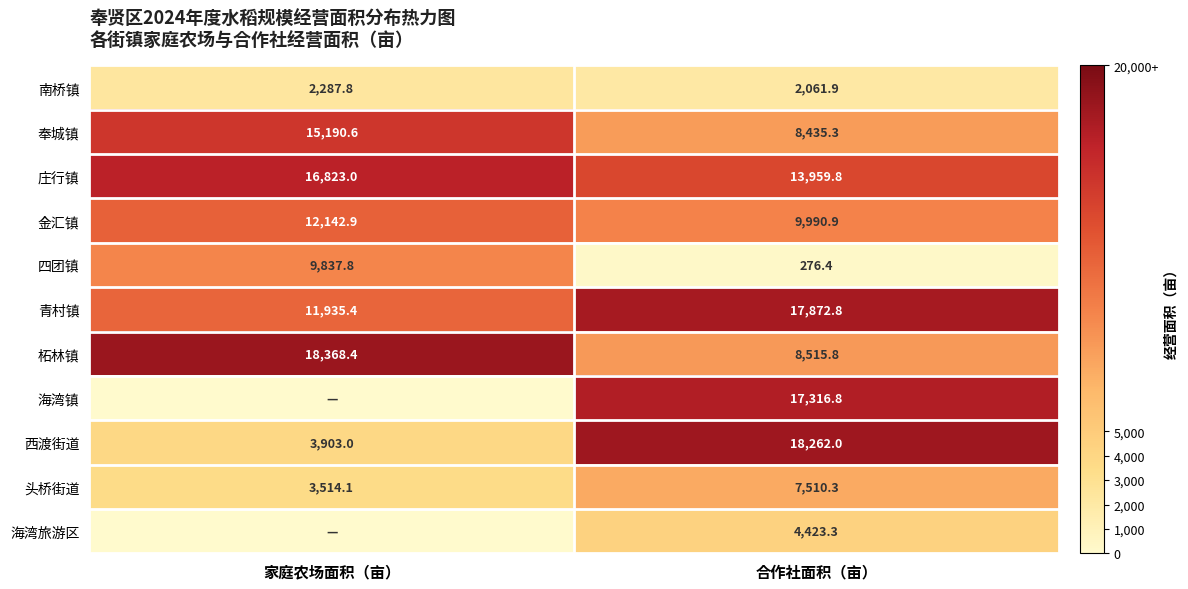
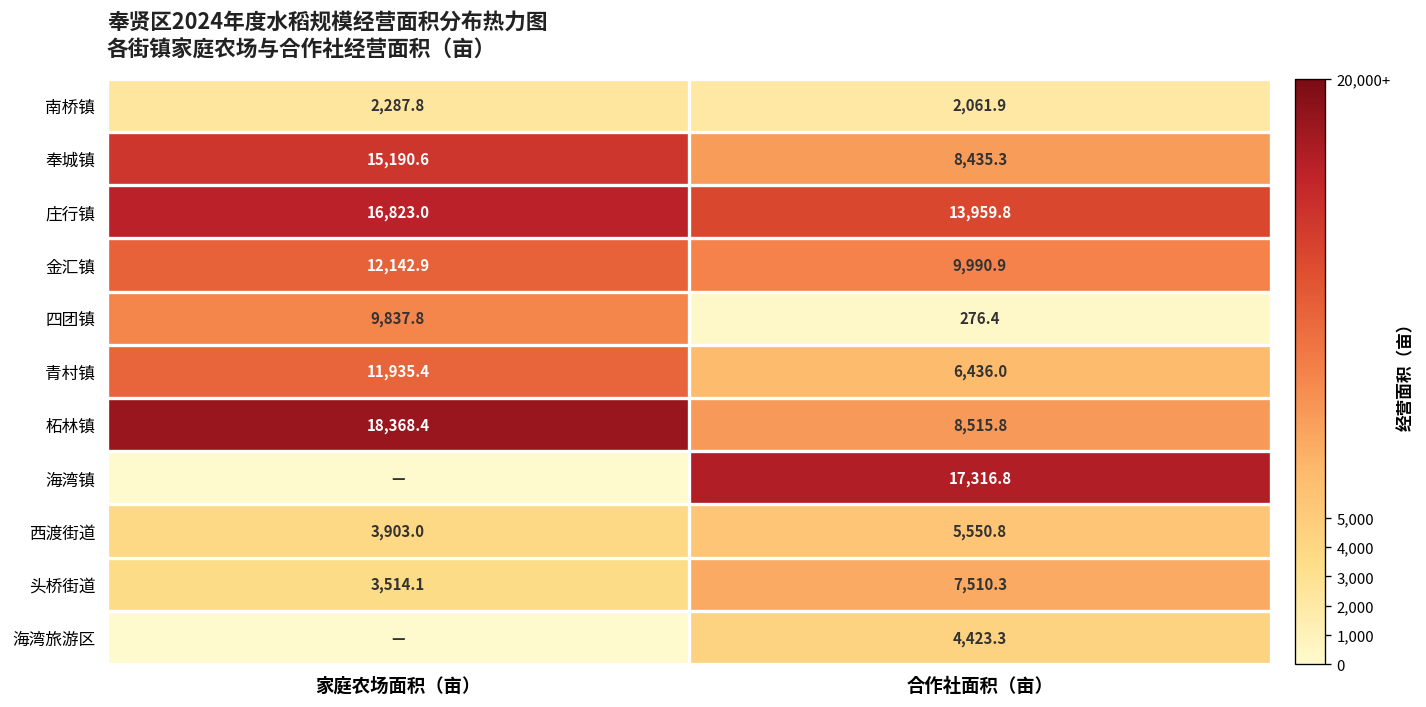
青村镇, 合作社面积（亩）: 17,872.8 -> 6,436.0
西渡街道, 合作社面积（亩）: 18,262.0 -> 5,550.8
